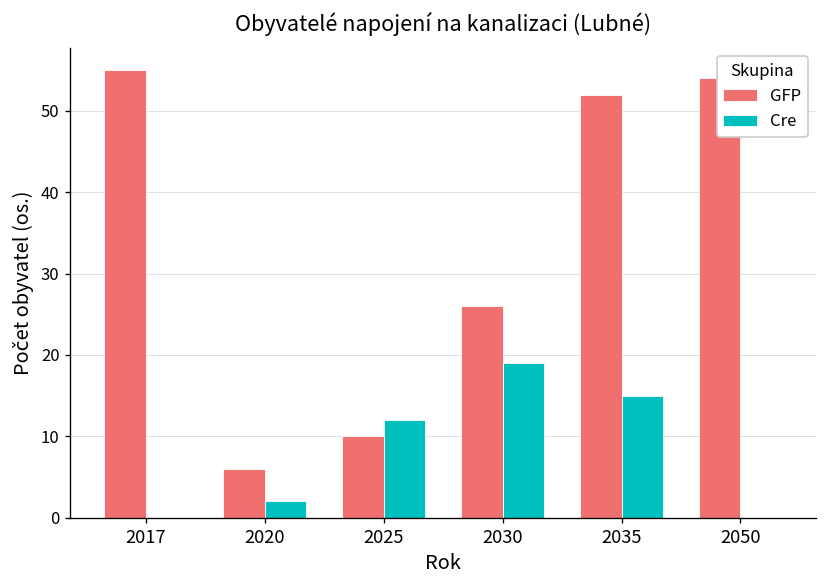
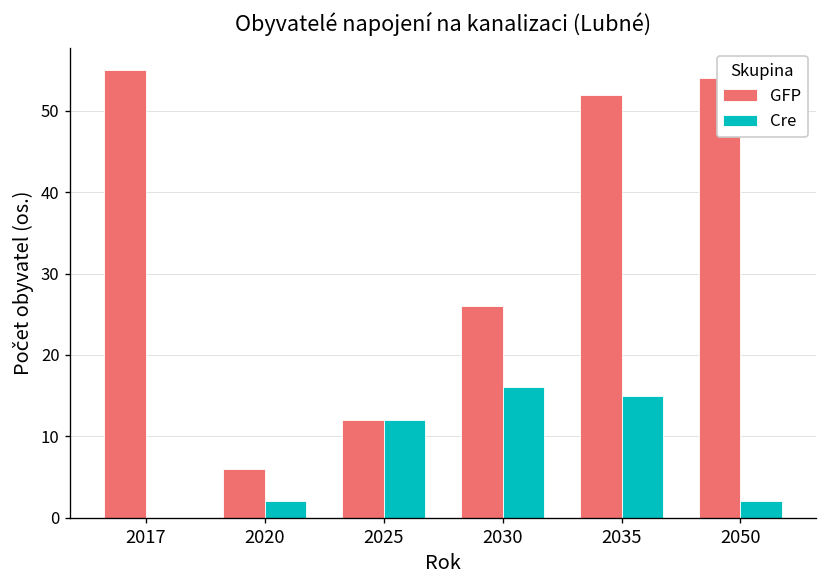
GFP, 2025: 10 -> 12
Cre, 2030: 19 -> 16
Cre, 2050: 0 -> 2
